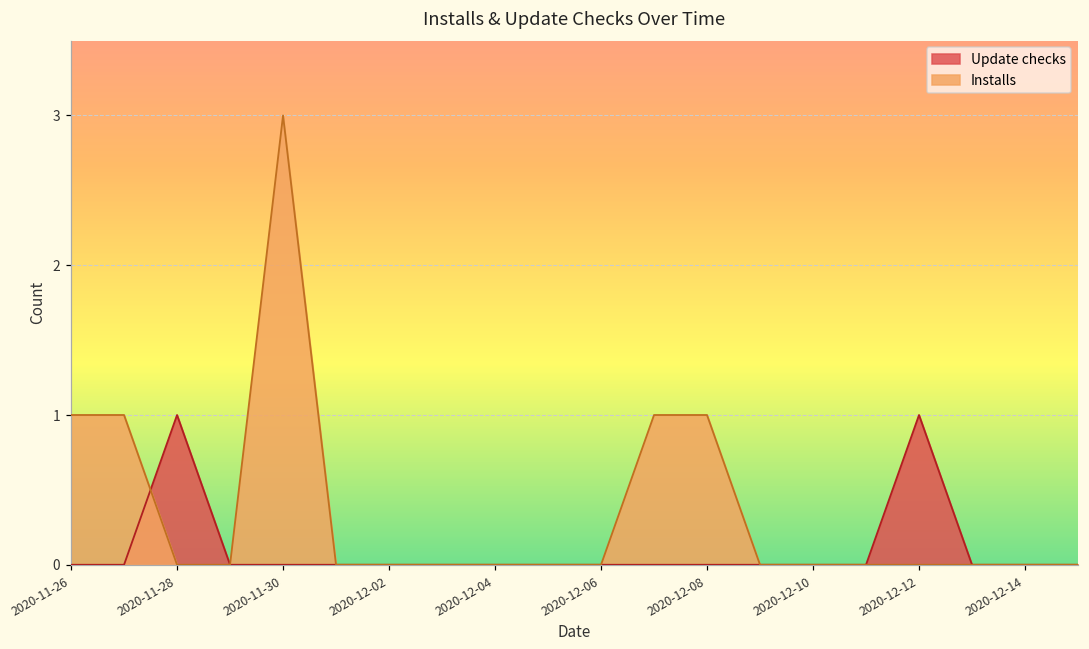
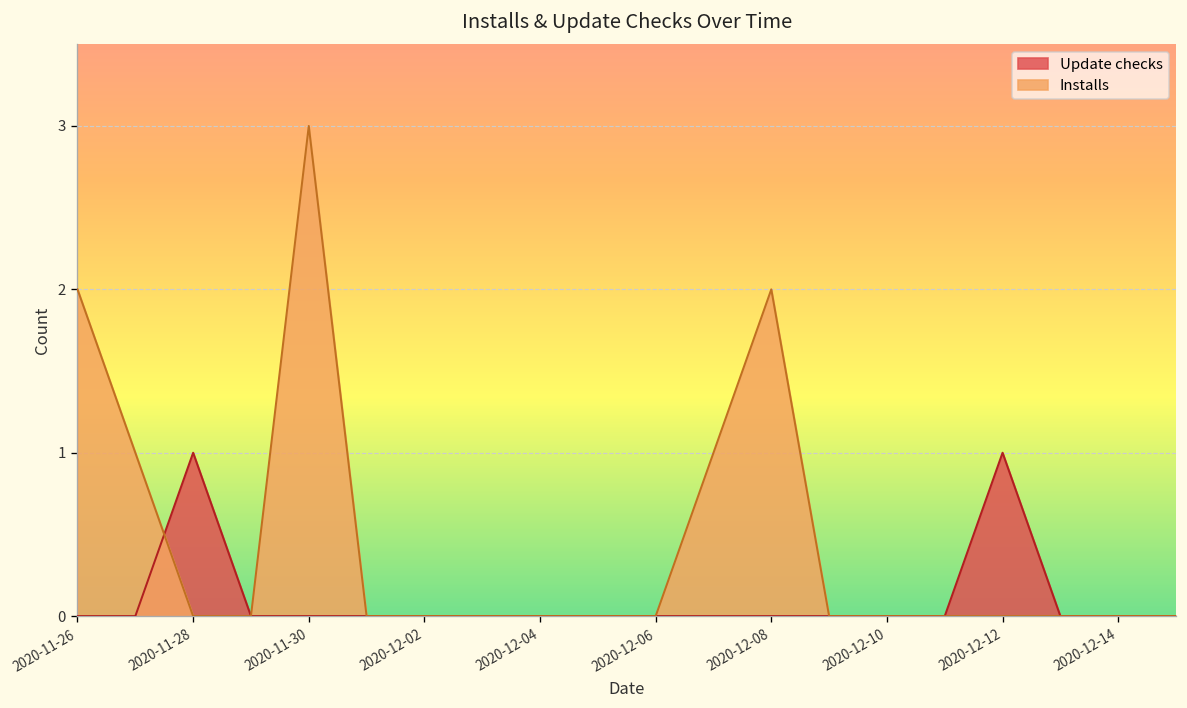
Installs, 2020-11-26: 1 -> 2
Installs, 2020-12-08: 1 -> 2
